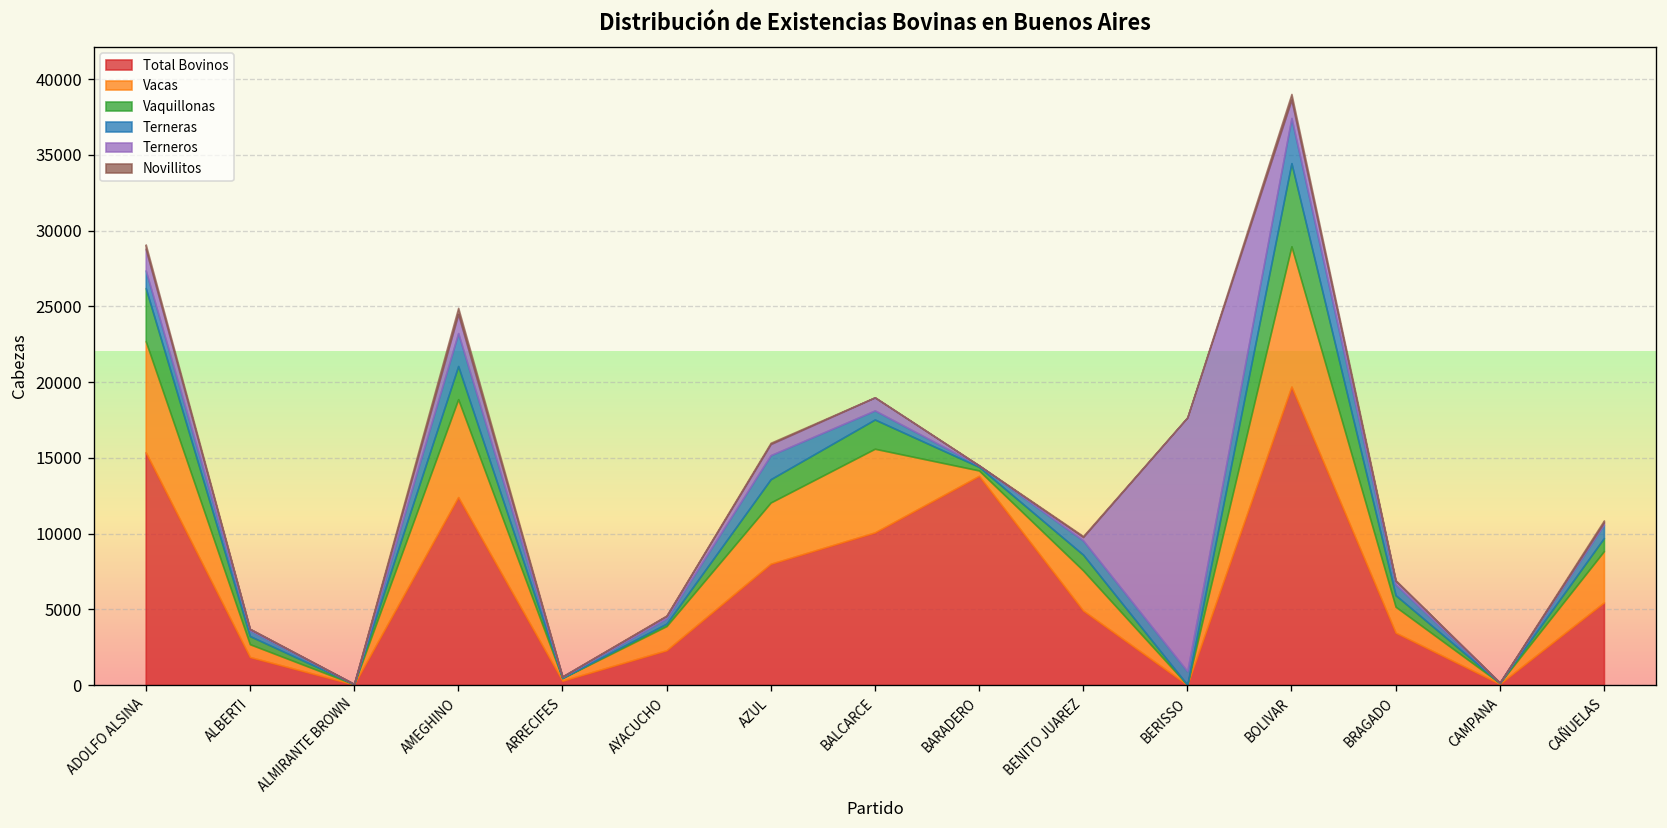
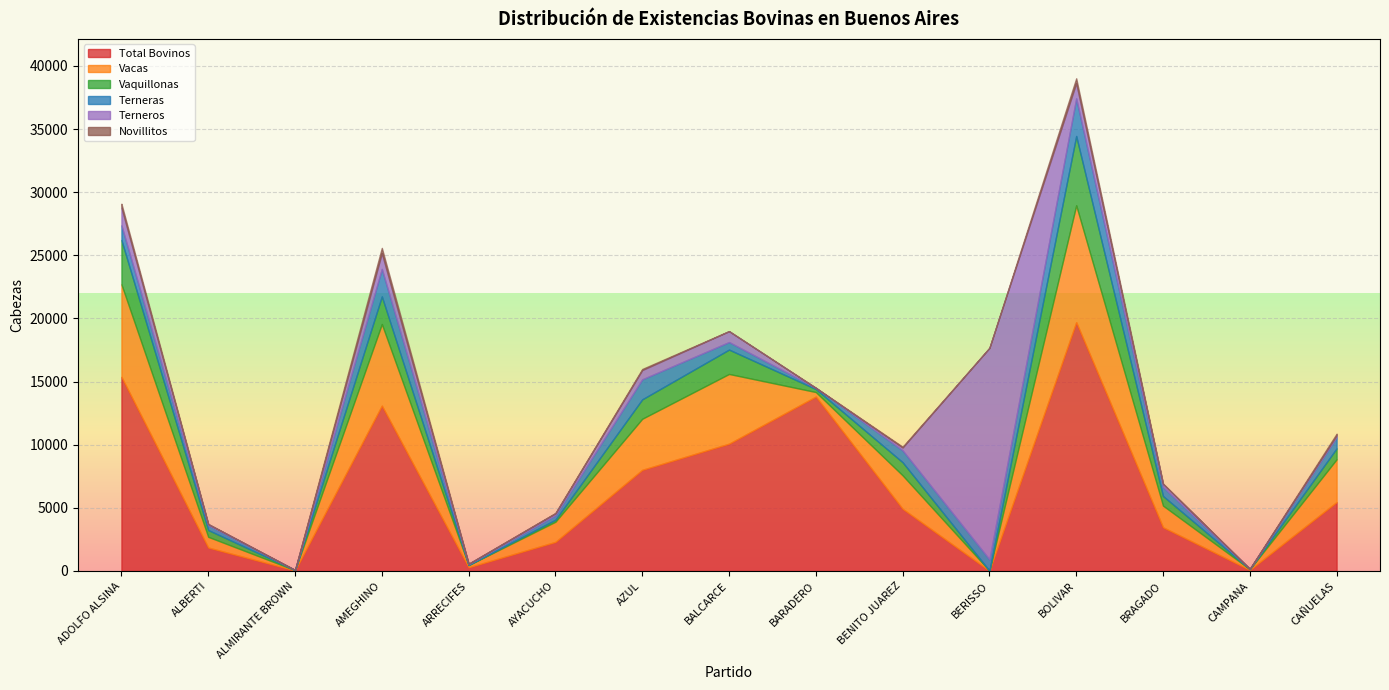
Total Bovinos, AMEGHINO: 12400 -> 13100
